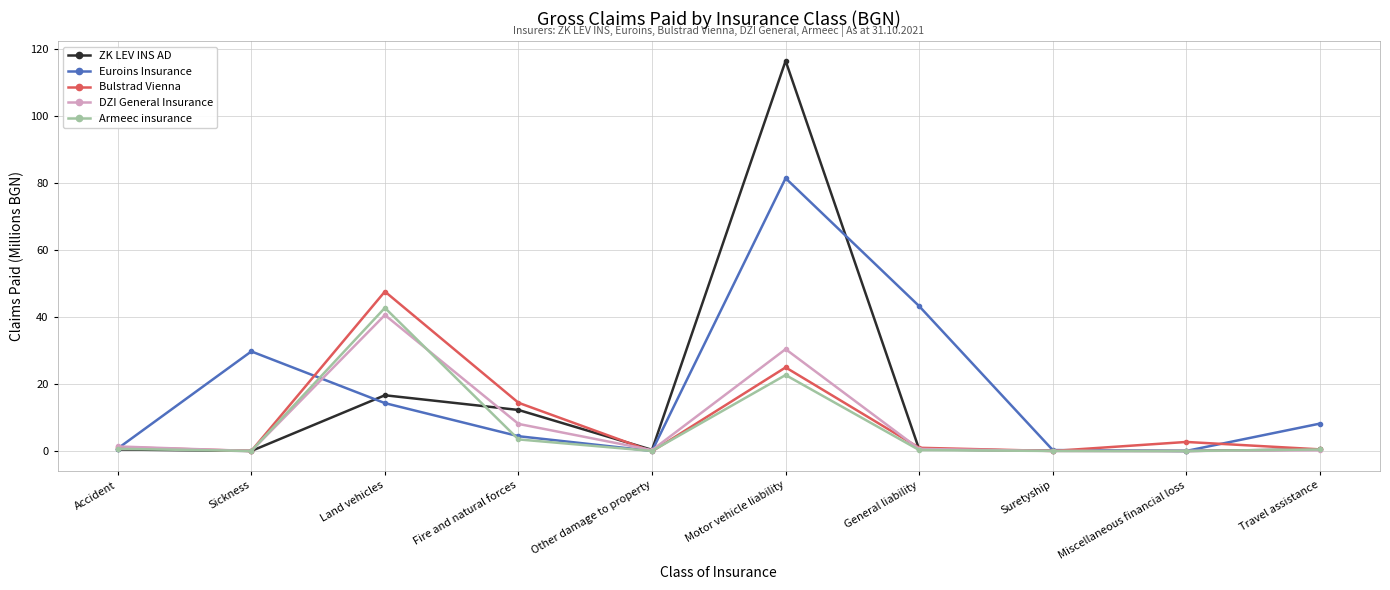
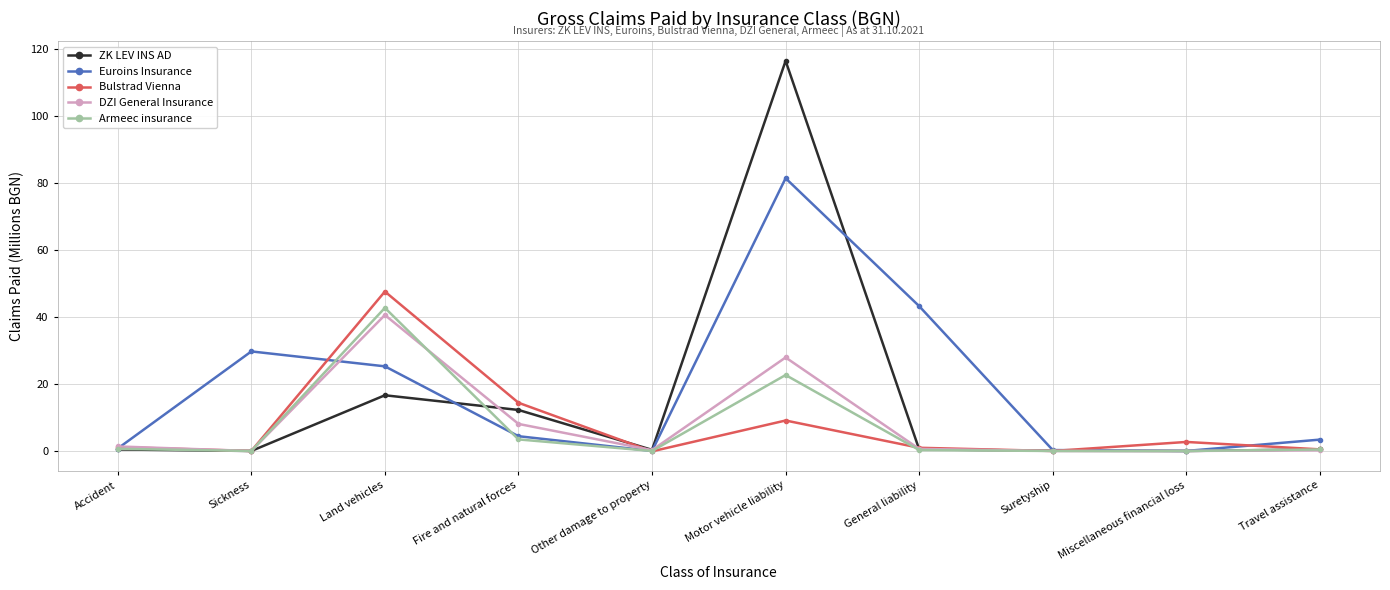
Euroins Insurance, Land vehicles: 14 -> 25
Bulstrad Vienna, Motor vehicle liability: 25 -> 9
DZI General Insurance, Motor vehicle liability: 30 -> 28
Euroins Insurance, Travel assistance: 8 -> 3
